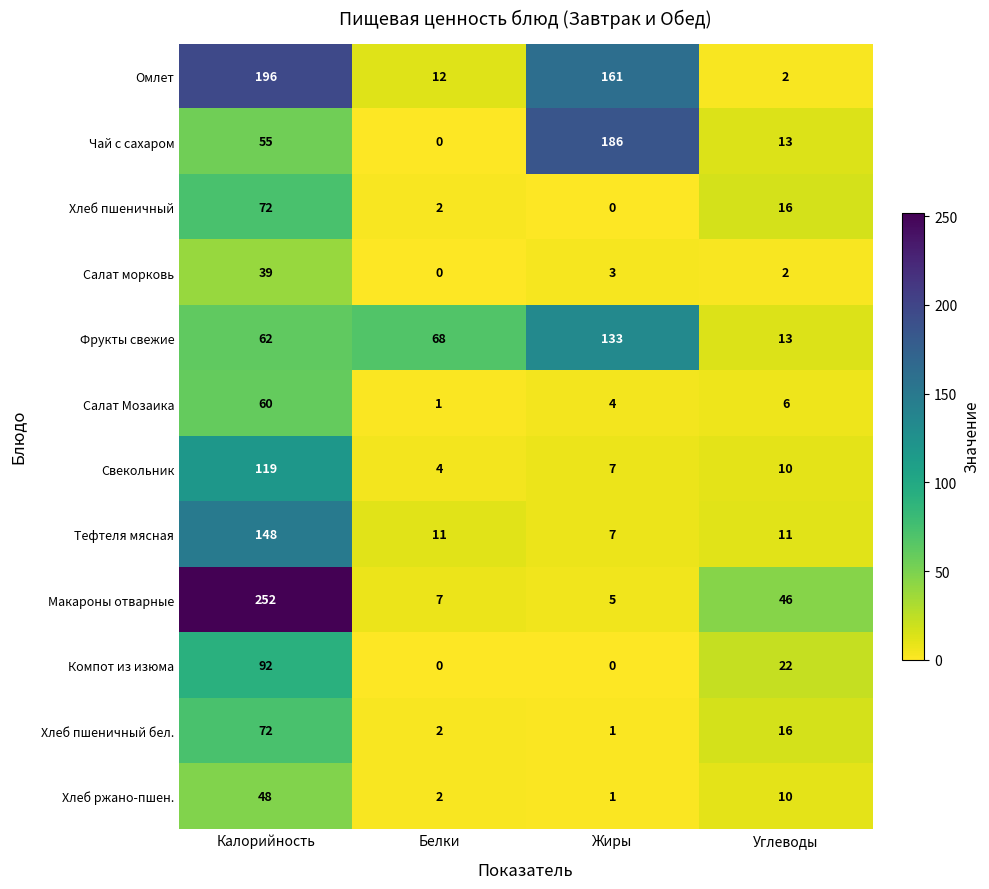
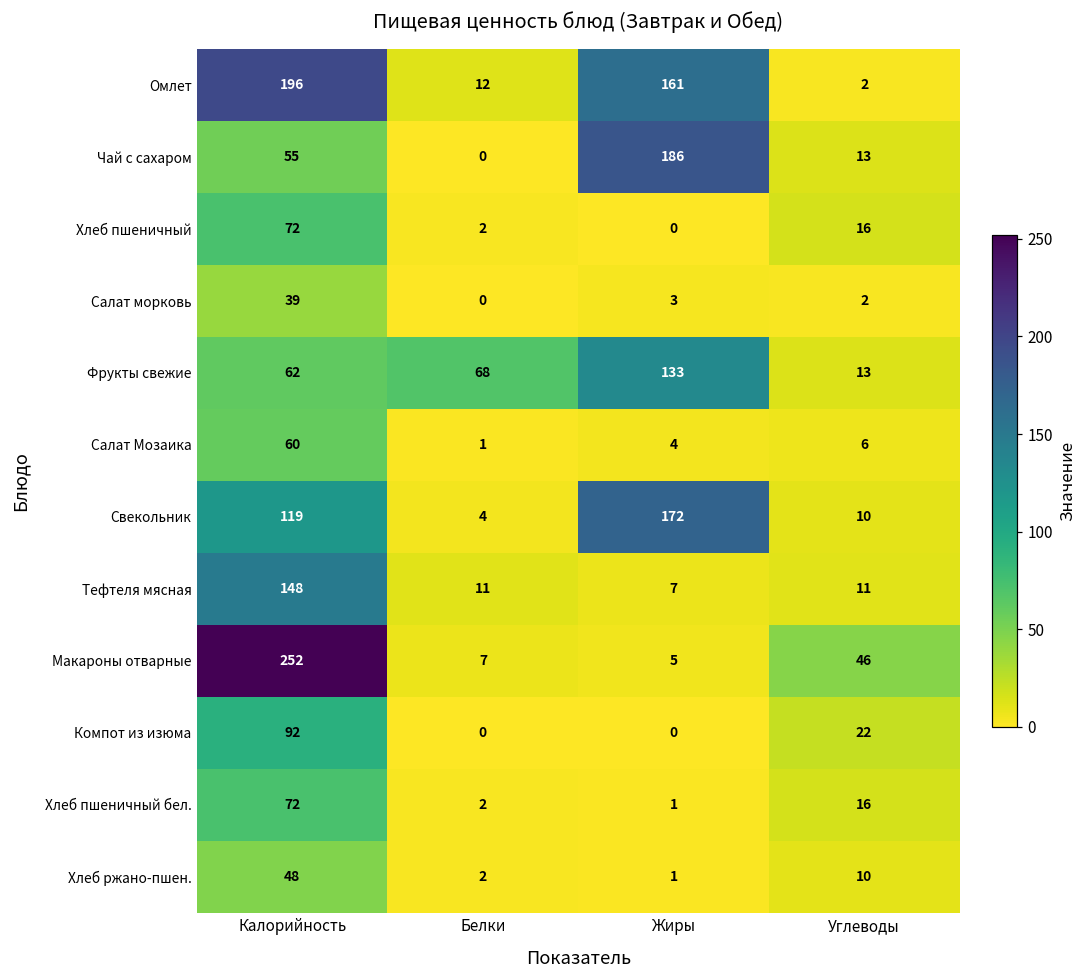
Свекольник, Жиры: 7 -> 172
